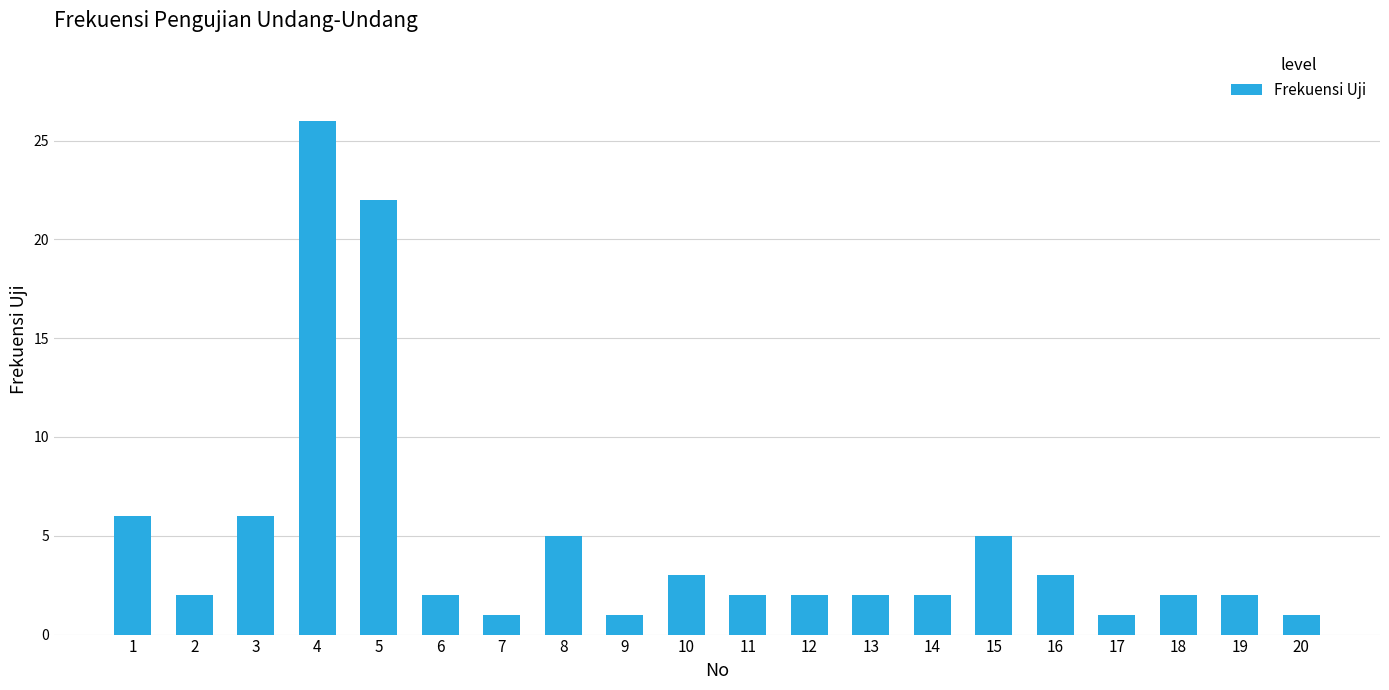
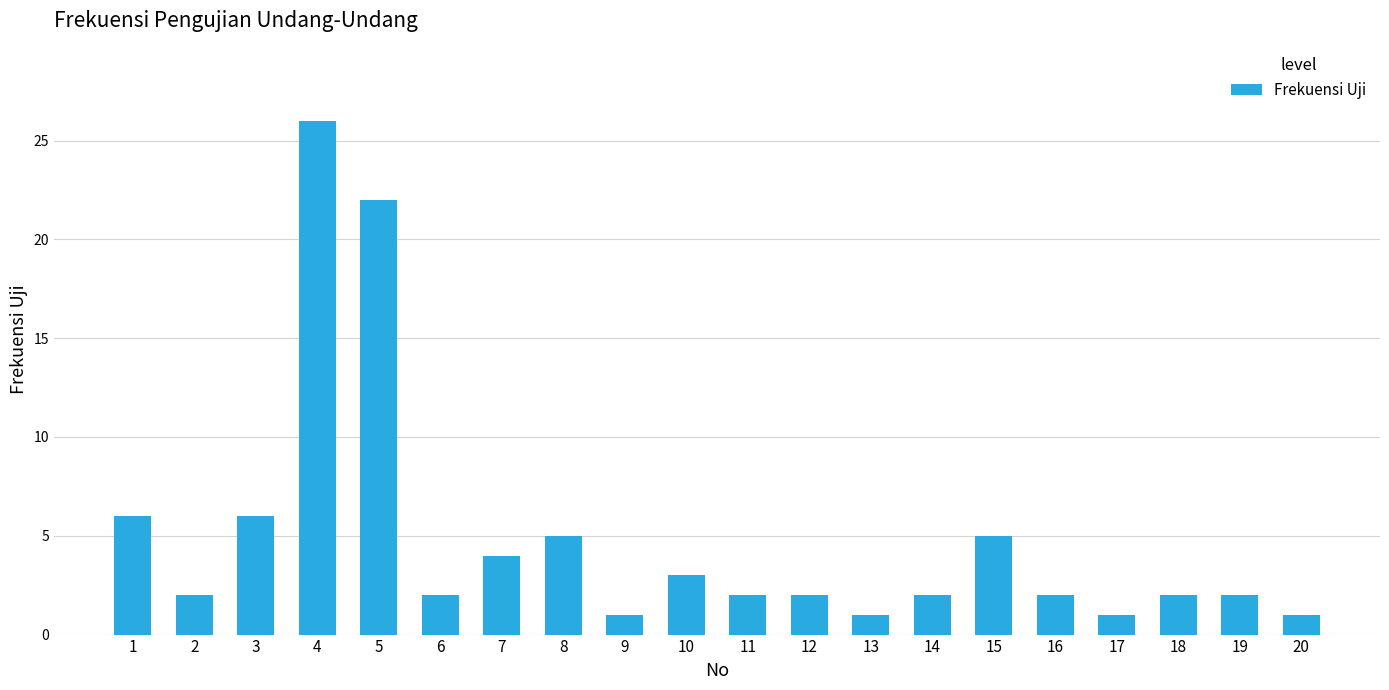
7: 1 -> 4
13: 2 -> 1
16: 3 -> 2
